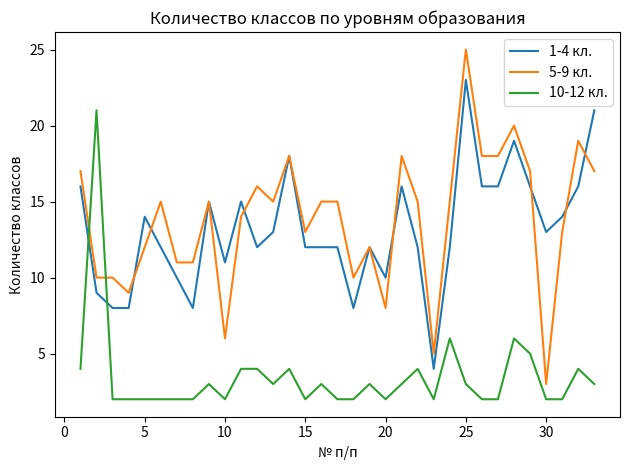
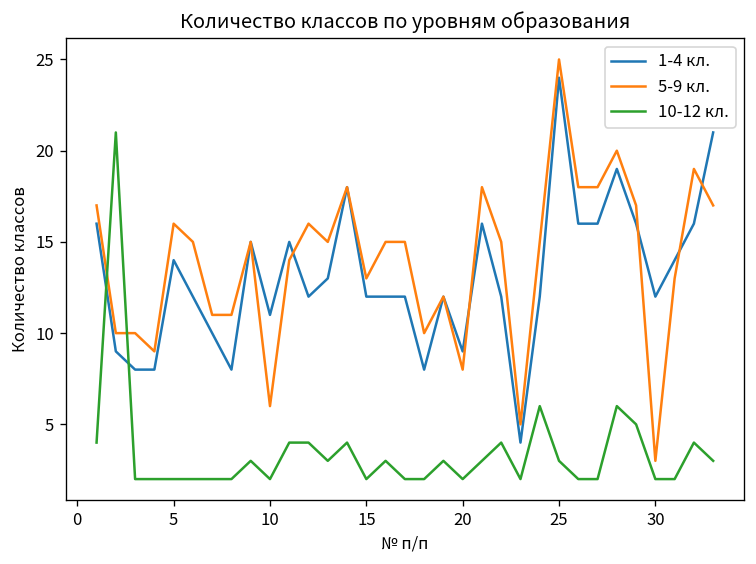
5-9 кл., 5: 12 -> 16
1-4 кл., 20: 10 -> 9
1-4 кл., 25: 23 -> 24
1-4 кл., 30: 13 -> 12
